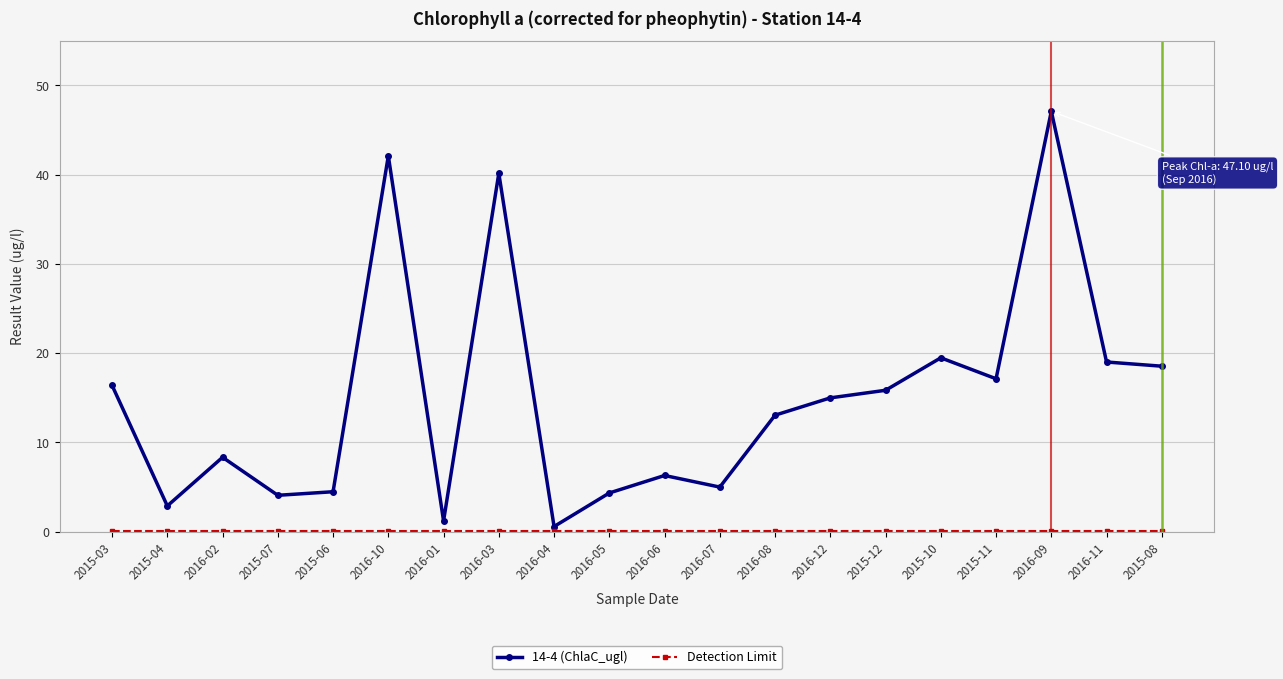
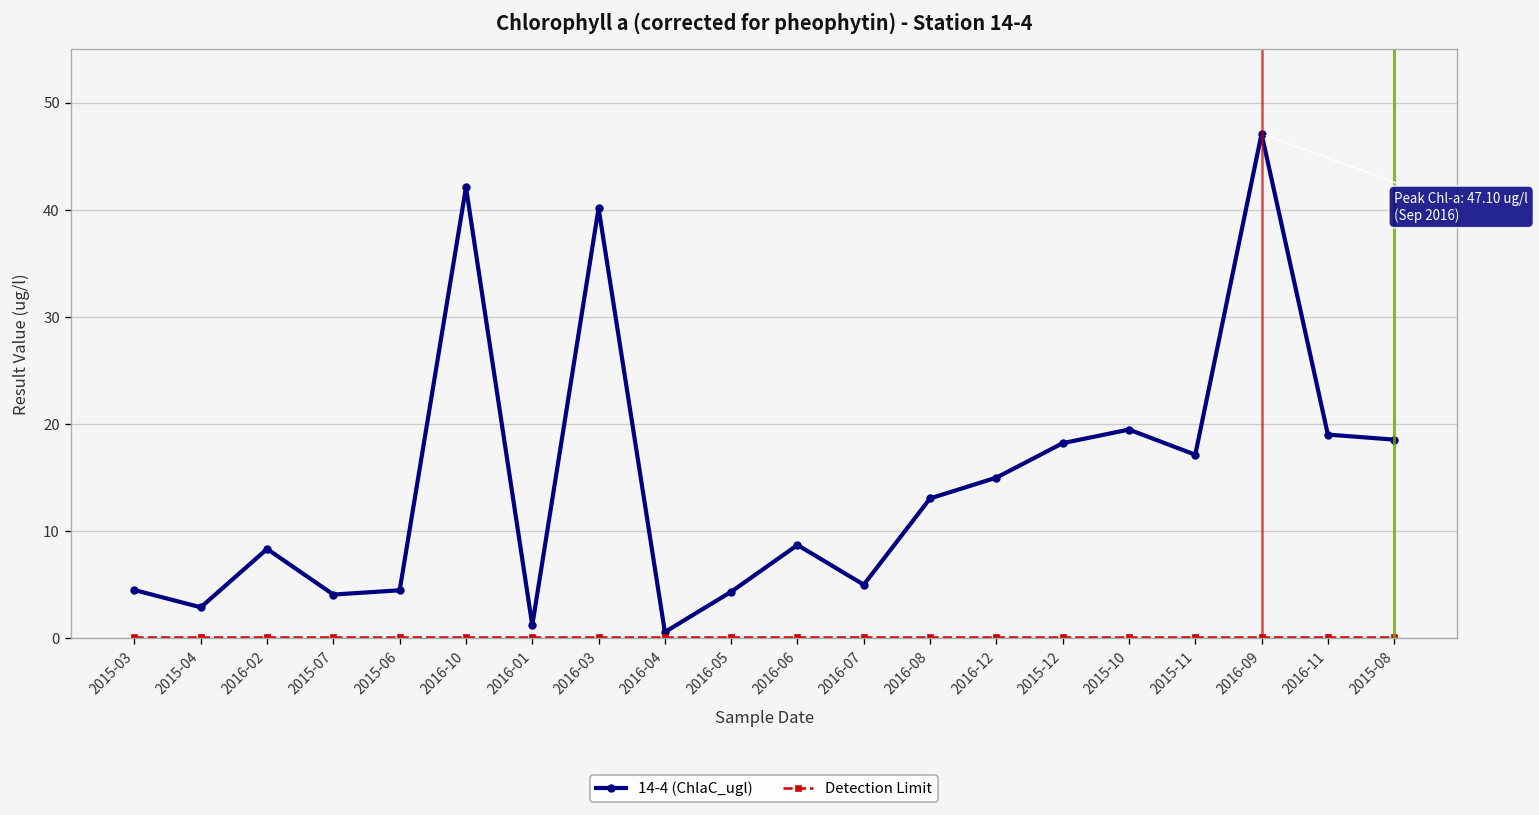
14-4 (ChlaC_ugl), 2015-03: 16 -> 4
14-4 (ChlaC_ugl), 2016-06: 6 -> 9
14-4 (ChlaC_ugl), 2015-12: 16 -> 18
